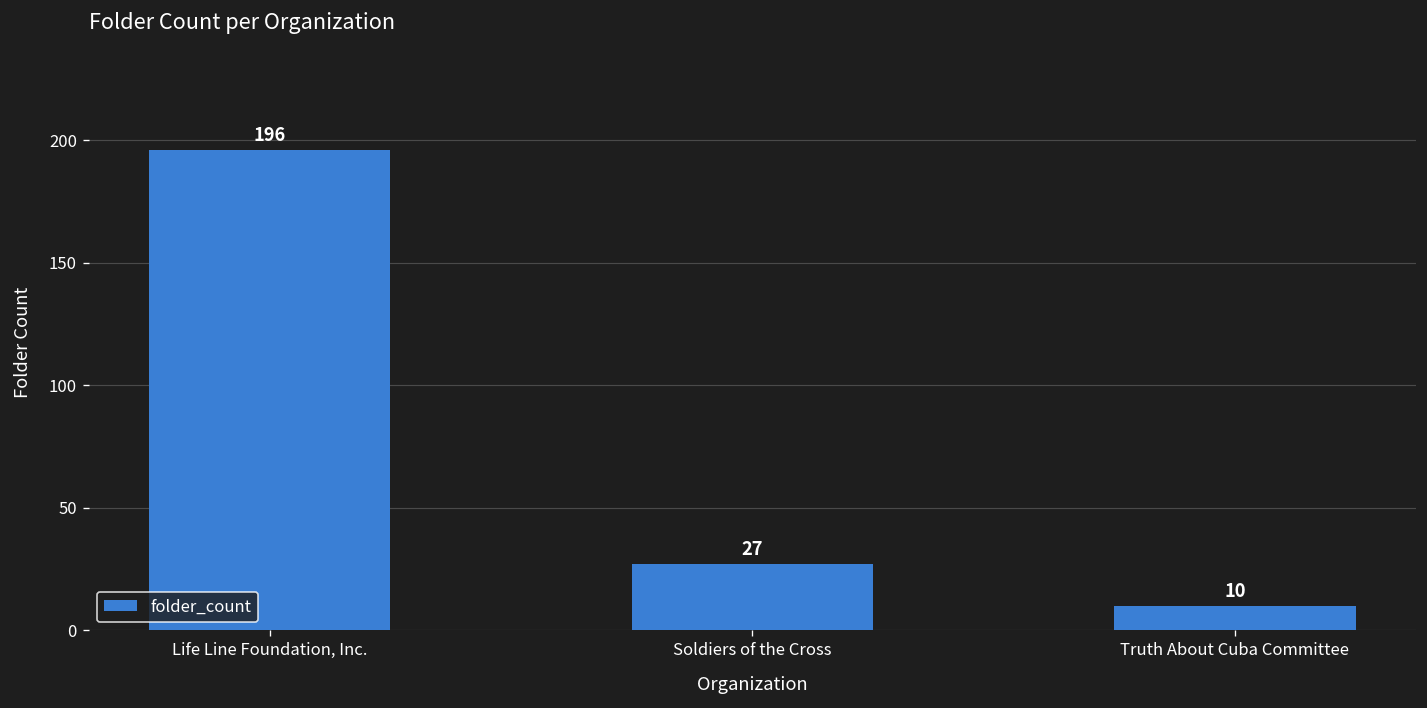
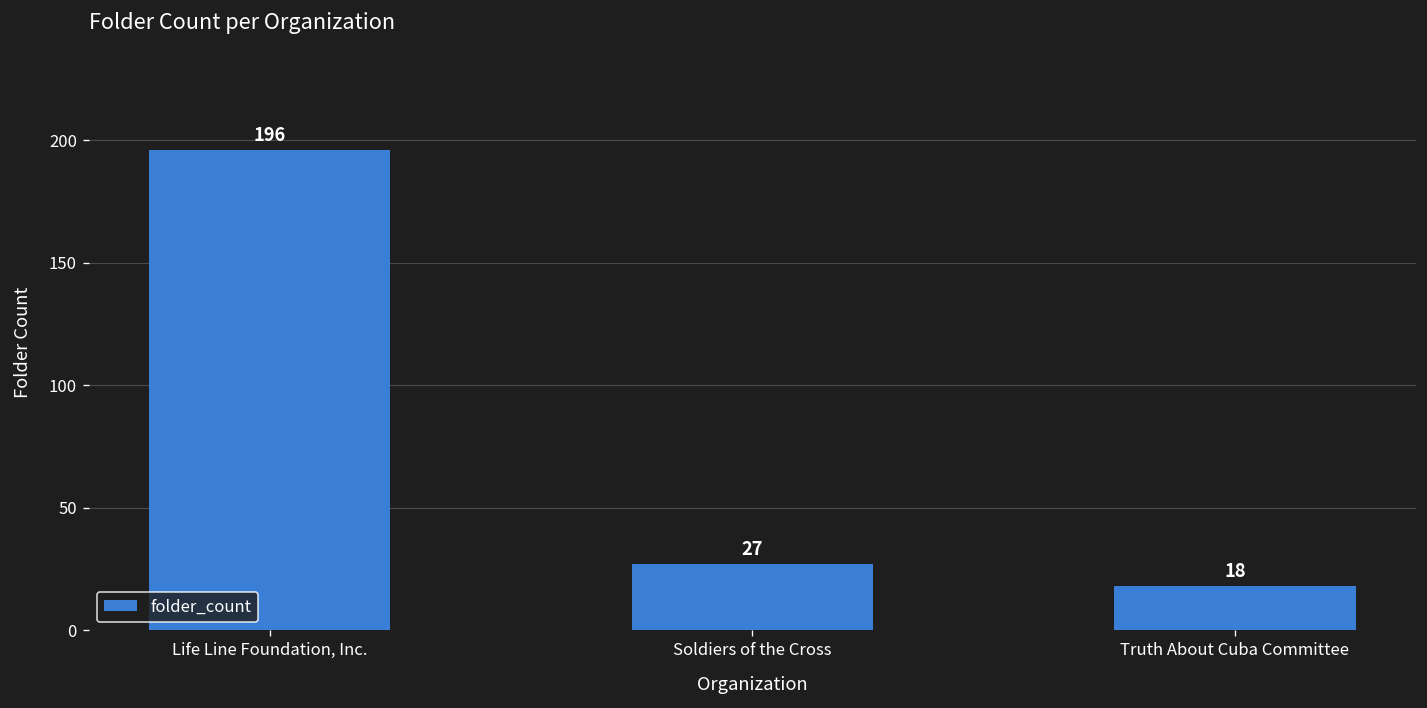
Truth About Cuba Committee: 10 -> 18
